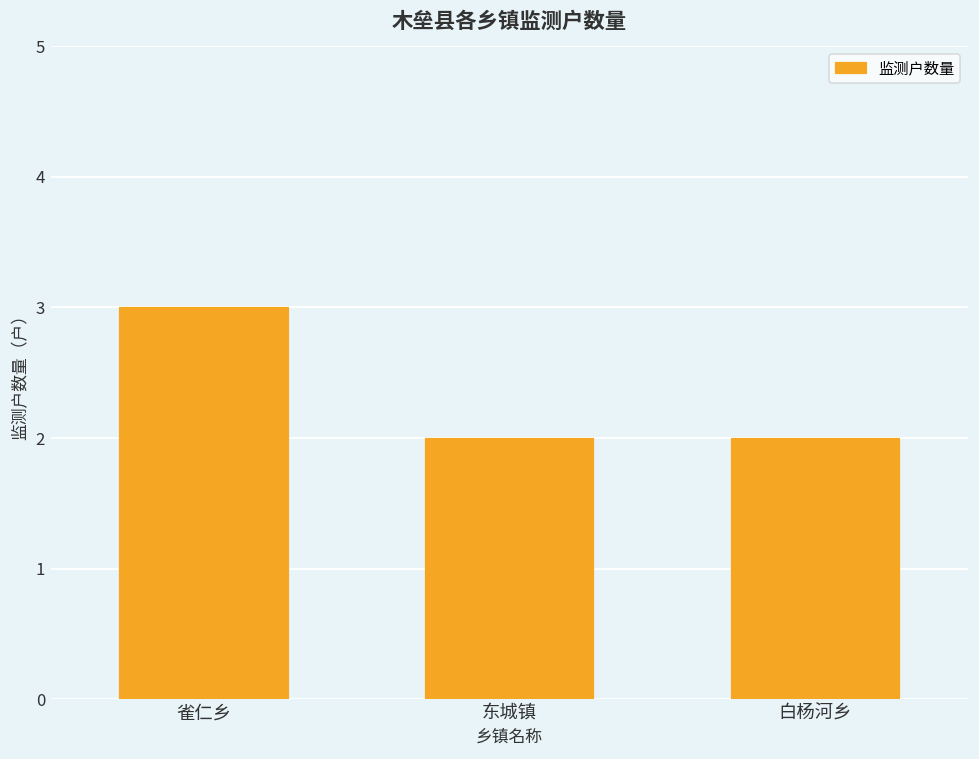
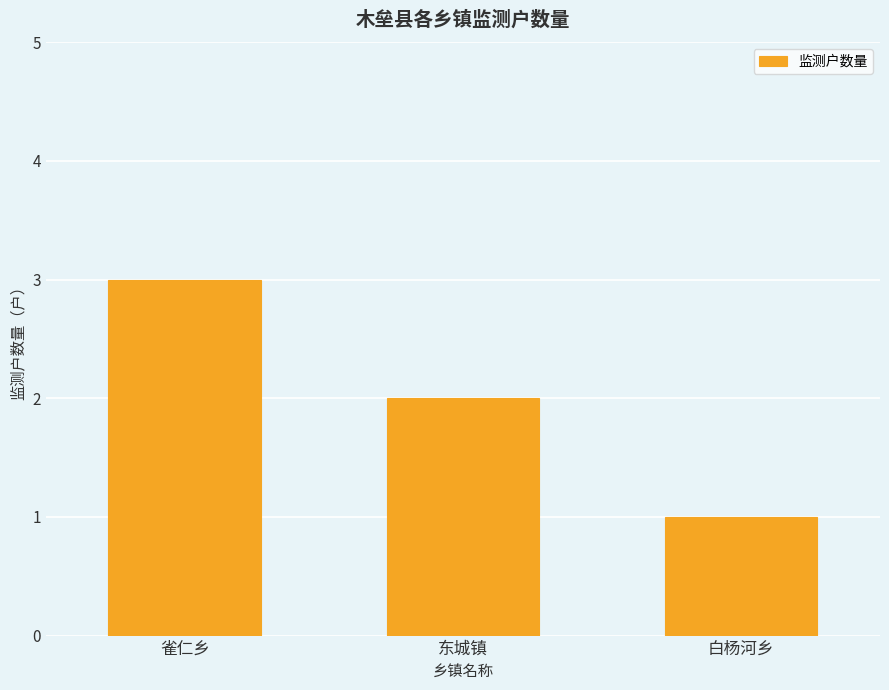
白杨河乡: 2 -> 1
